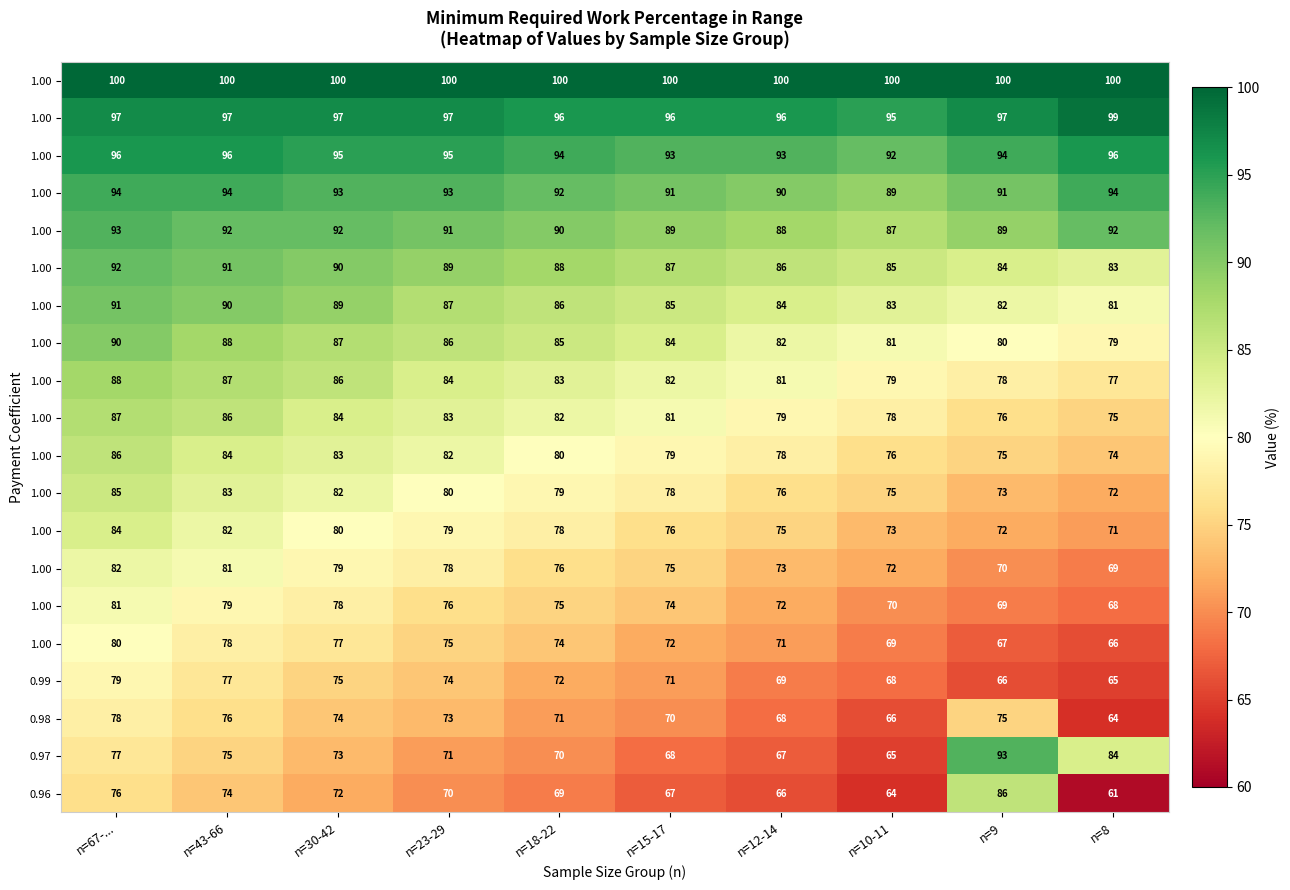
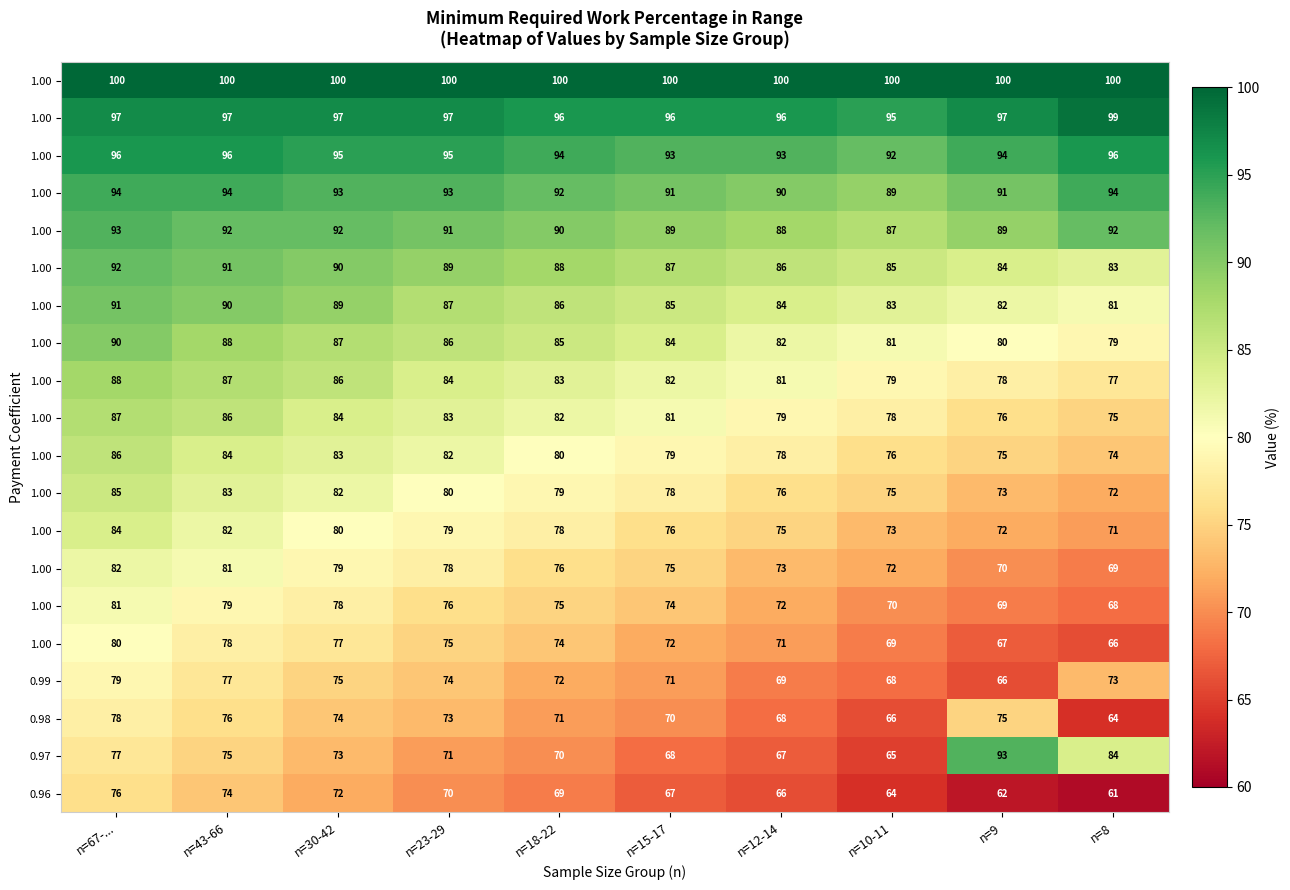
0.99, n=8: 65 -> 73
0.96, n=9: 86 -> 62
